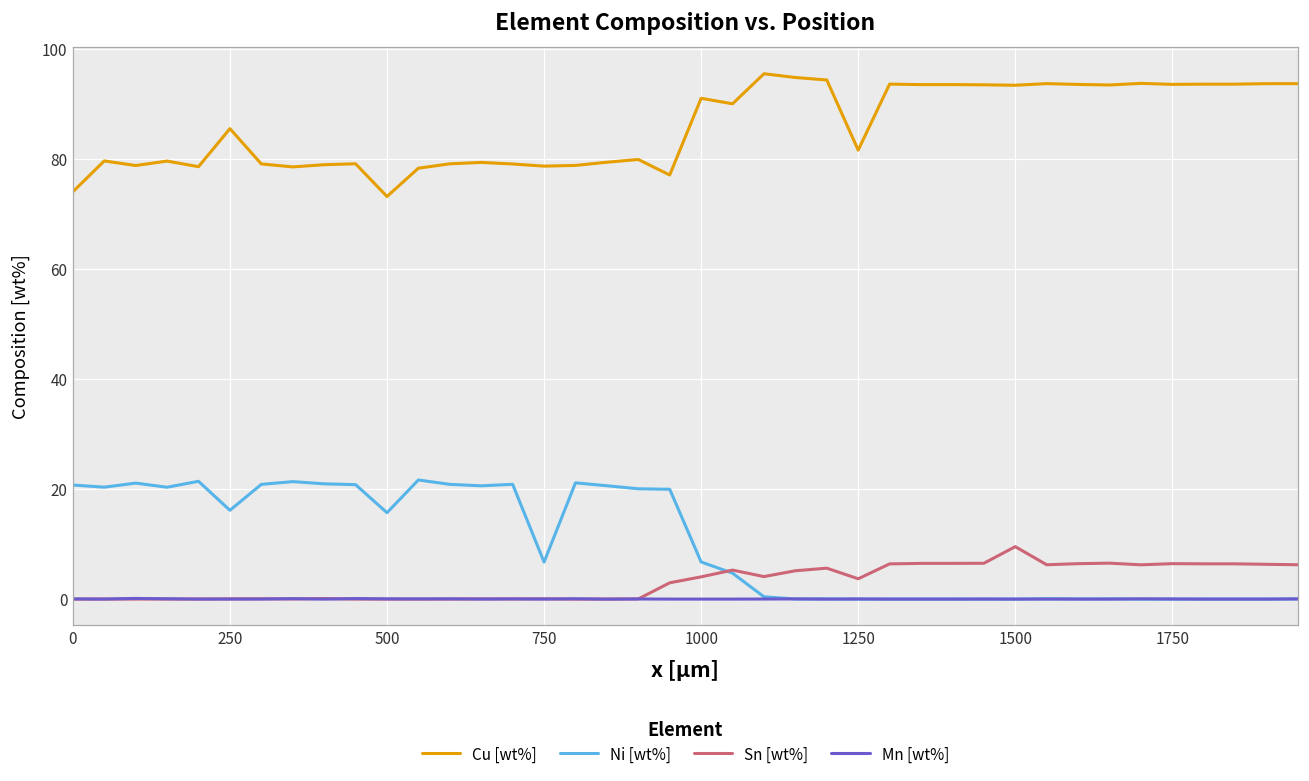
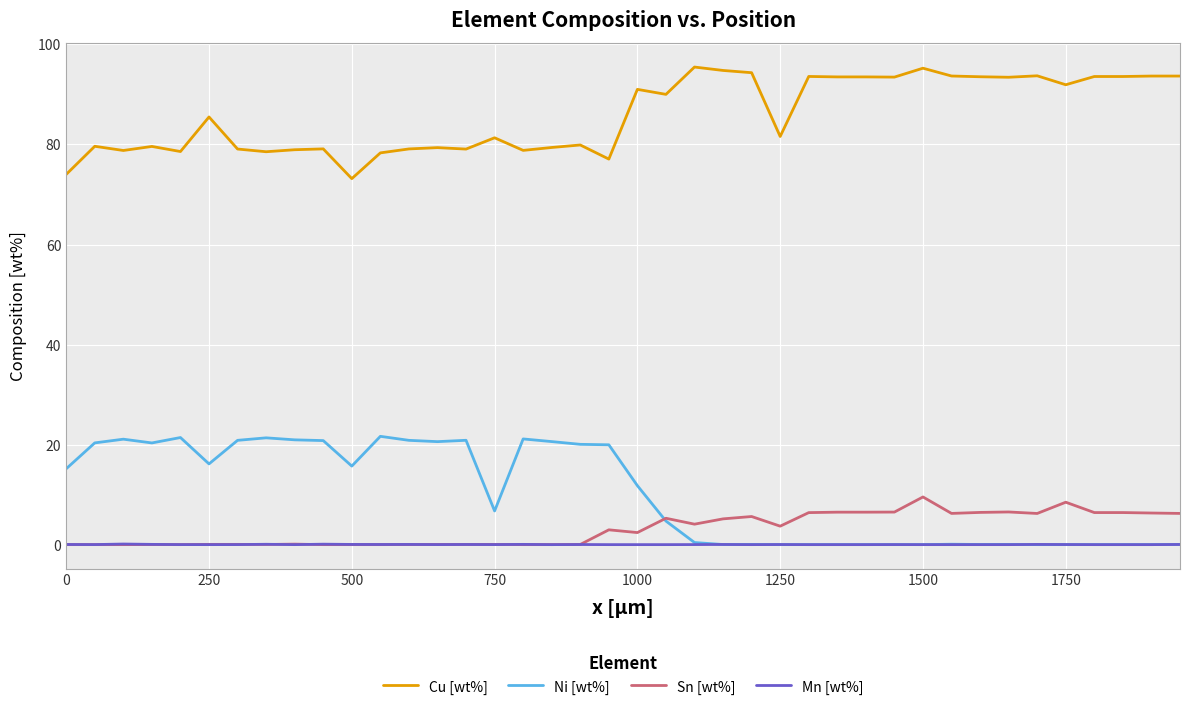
Ni [wt%], 0: 21 -> 15
Cu [wt%], 750: 79 -> 81
Ni [wt%], 1000: 7 -> 12
Sn [wt%], 1000: 4 -> 2
Cu [wt%], 1500: 93 -> 95
Cu [wt%], 1750: 94 -> 92
Sn [wt%], 1750: 6 -> 8
